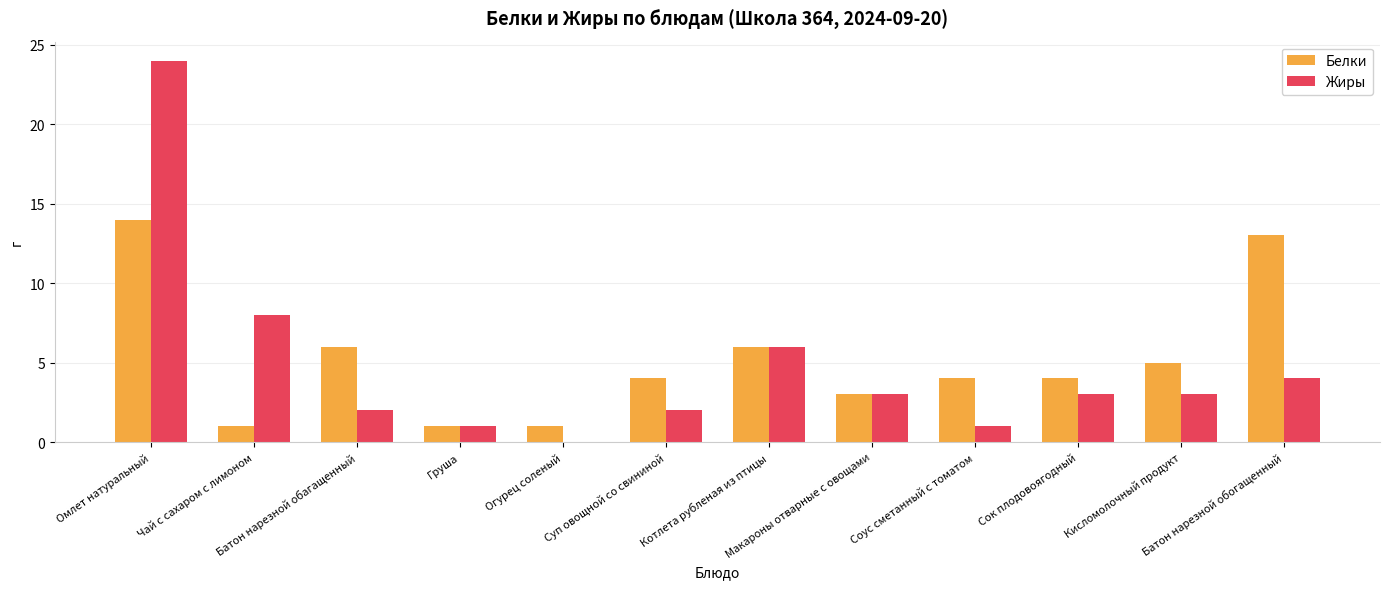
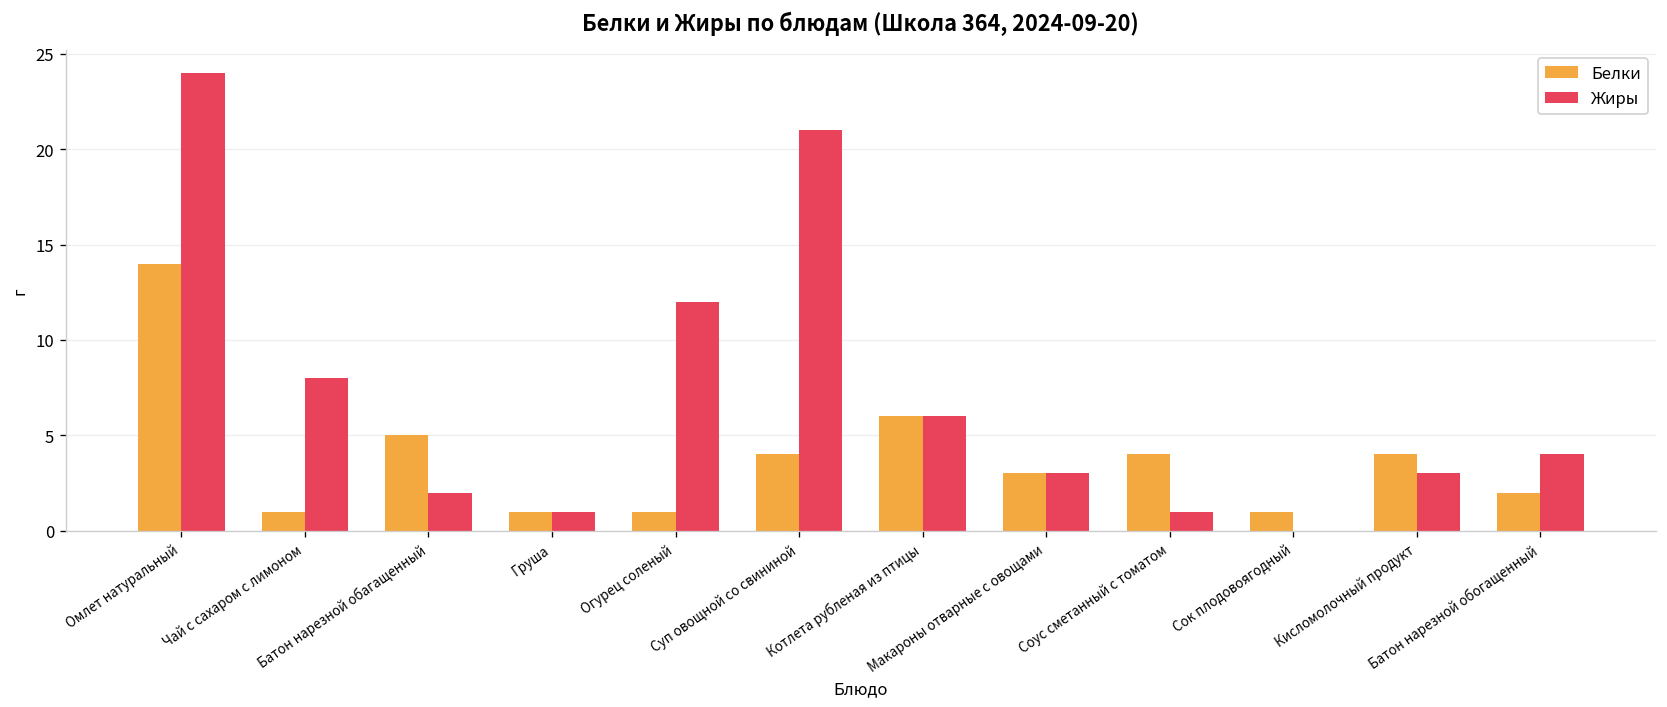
Белки, Батон нарезной обагащенный: 6 -> 5
Жиры, Огурец соленый: 0 -> 12
Жиры, Суп овощной со свининой: 2 -> 21
Белки, Сок плодовоягодный: 4 -> 1
Жиры, Сок плодовоягодный: 3 -> 0
Белки, Кисломолочный продукт: 5 -> 4
Белки, Батон нарезной обогащенный: 13 -> 2
